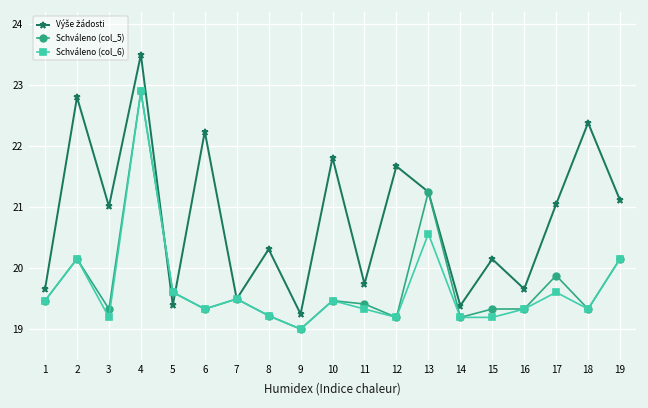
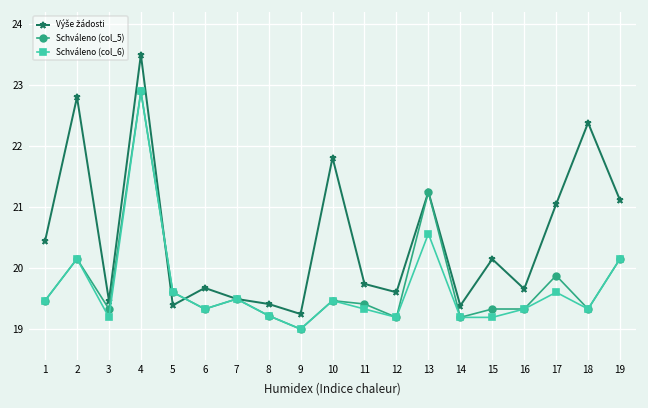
Výše žádosti, 1: 19.7 -> 20.4
Výše žádosti, 3: 21.0 -> 19.5
Výše žádosti, 6: 22.2 -> 19.7
Výše žádosti, 8: 20.3 -> 19.4
Výše žádosti, 12: 21.7 -> 19.6
